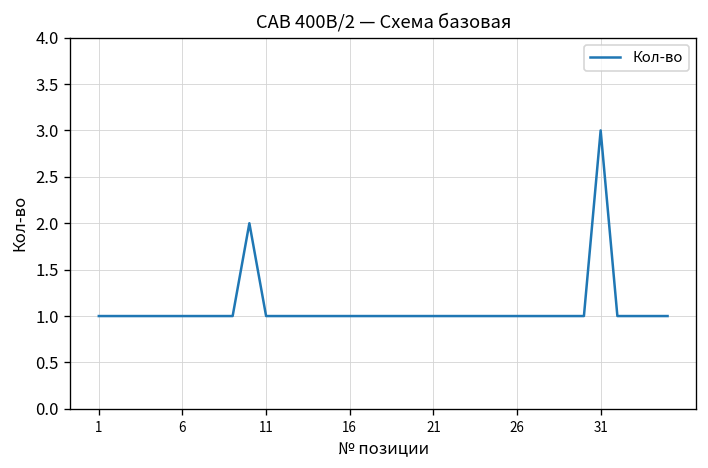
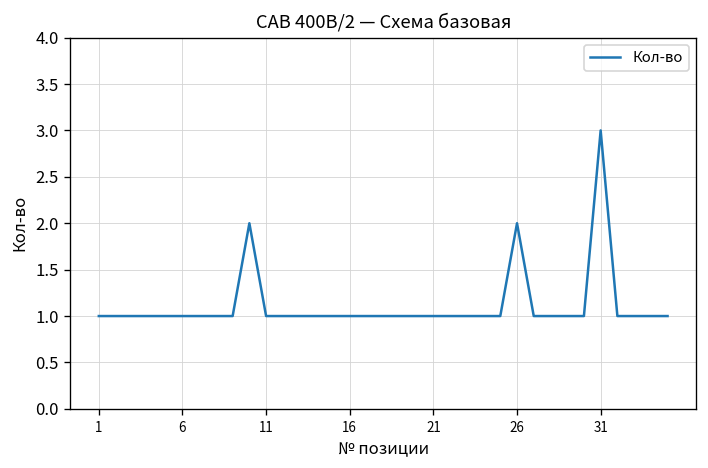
26: 1 -> 2
